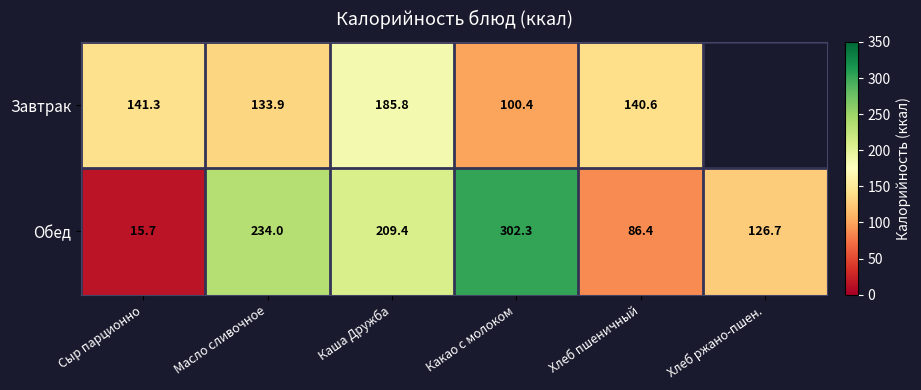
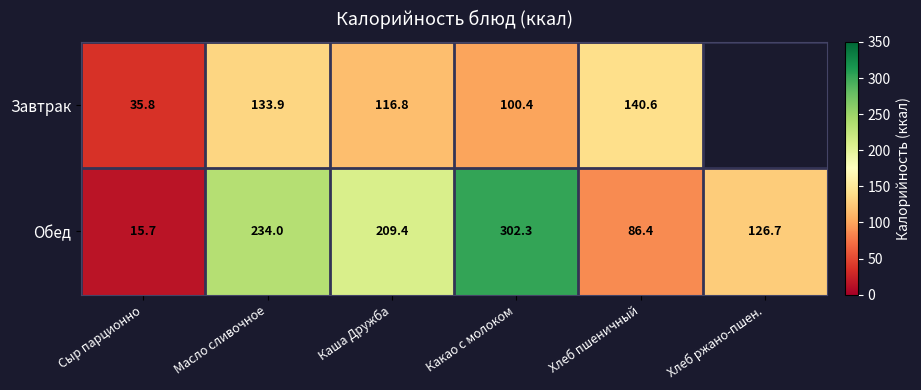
Завтрак, Сыр парционно: 141.3 -> 35.8
Завтрак, Каша Дружба: 185.8 -> 116.8
